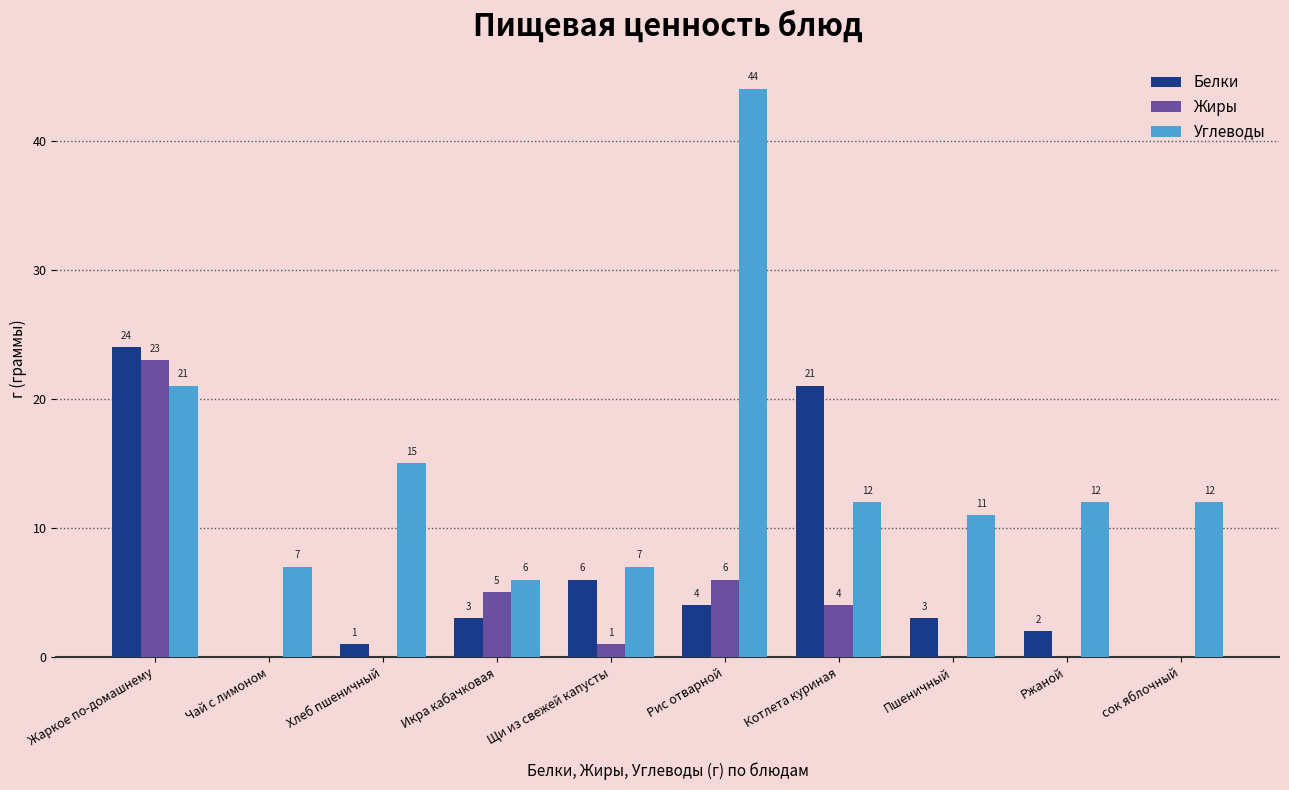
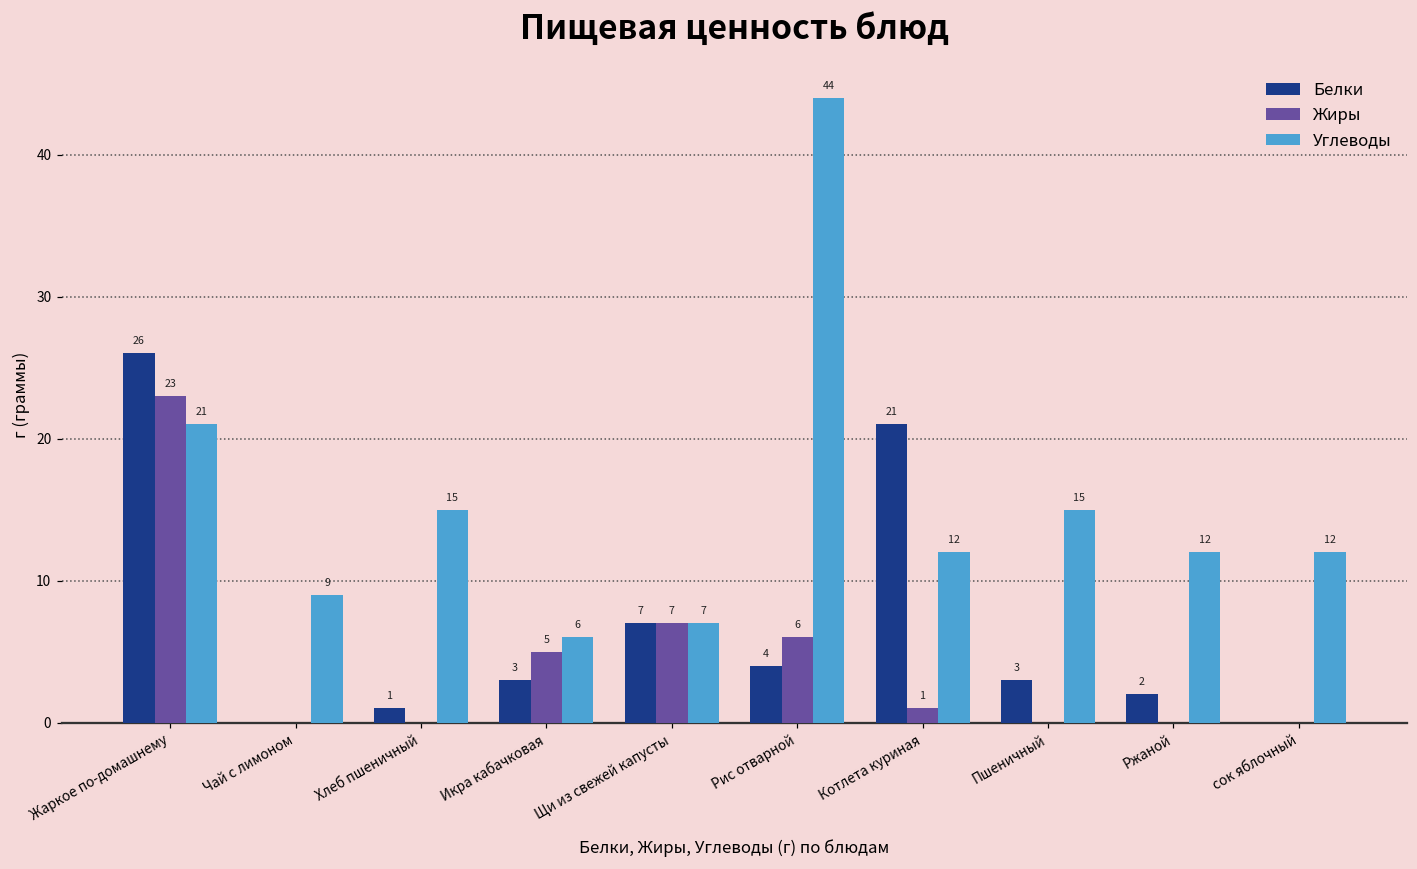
Белки, Жаркое по-домашнему: 24 -> 26
Углеводы, Чай с лимоном: 7 -> 9
Белки, Щи из свежей капусты: 6 -> 7
Жиры, Щи из свежей капусты: 1 -> 7
Жиры, Котлета куриная: 4 -> 1
Углеводы, Пшеничный: 11 -> 15
